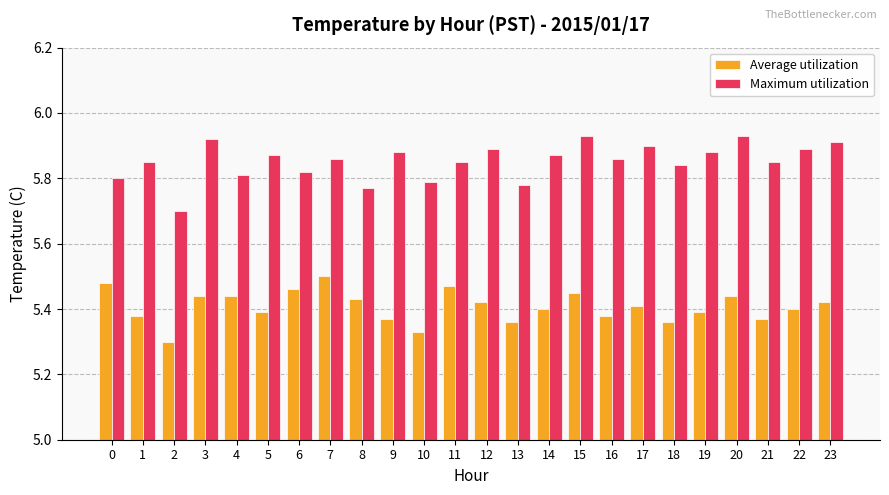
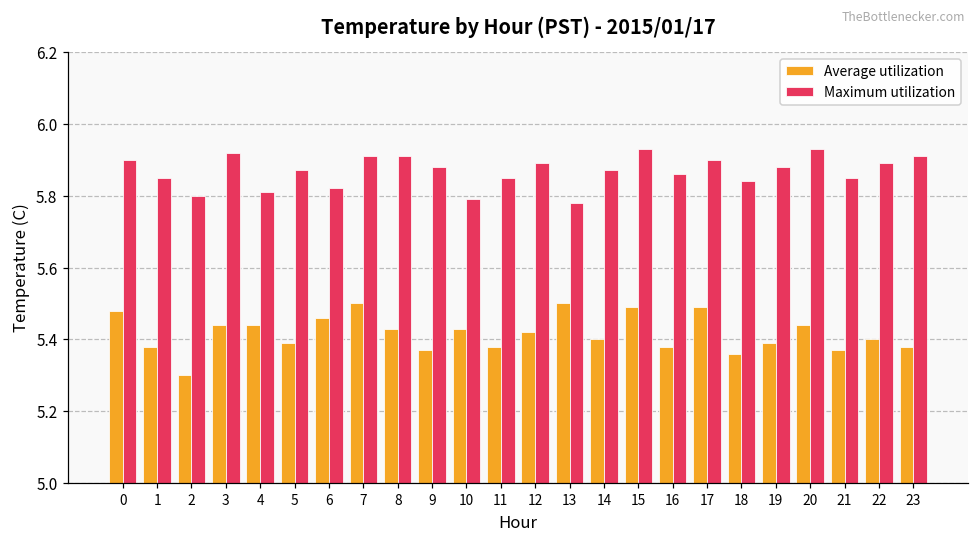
Maximum utilization, 0: 5.8 -> 5.9
Maximum utilization, 2: 5.7 -> 5.8
Maximum utilization, 7: 5.86 -> 5.91
Maximum utilization, 8: 5.77 -> 5.91
Average utilization, 10: 5.33 -> 5.43
Average utilization, 11: 5.47 -> 5.38
Average utilization, 13: 5.36 -> 5.50
Average utilization, 15: 5.45 -> 5.49
Average utilization, 17: 5.41 -> 5.49
Average utilization, 23: 5.42 -> 5.38
